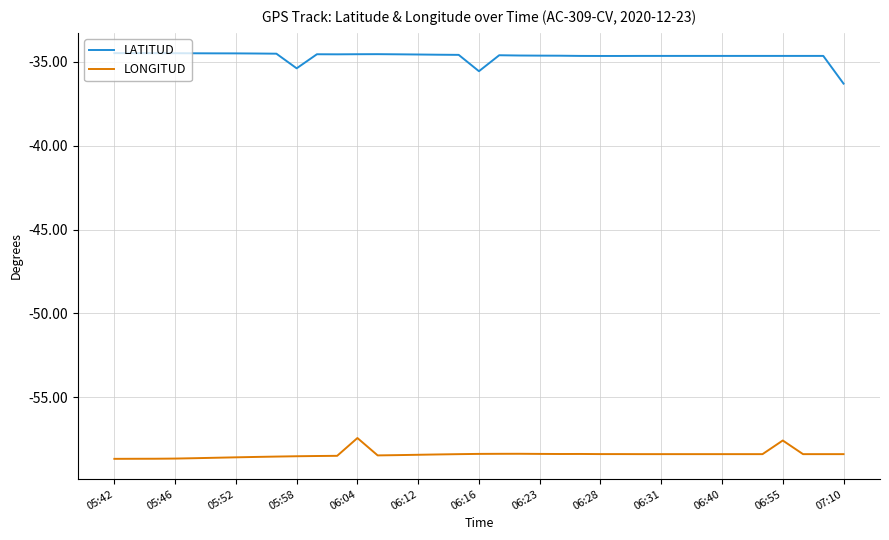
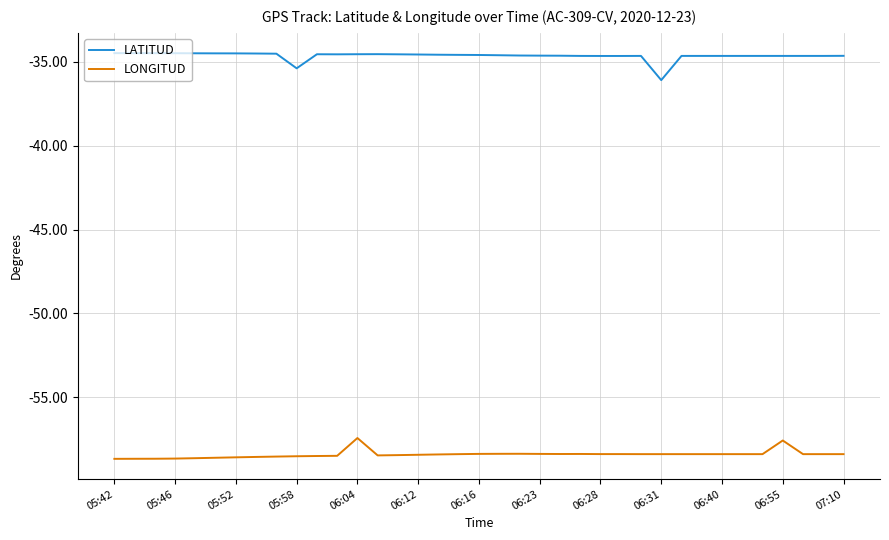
LATITUD, 06:16: -35.6 -> -34.6
LATITUD, 06:31: -34.6 -> -36.1
LATITUD, 07:10: -36.3 -> -34.6
